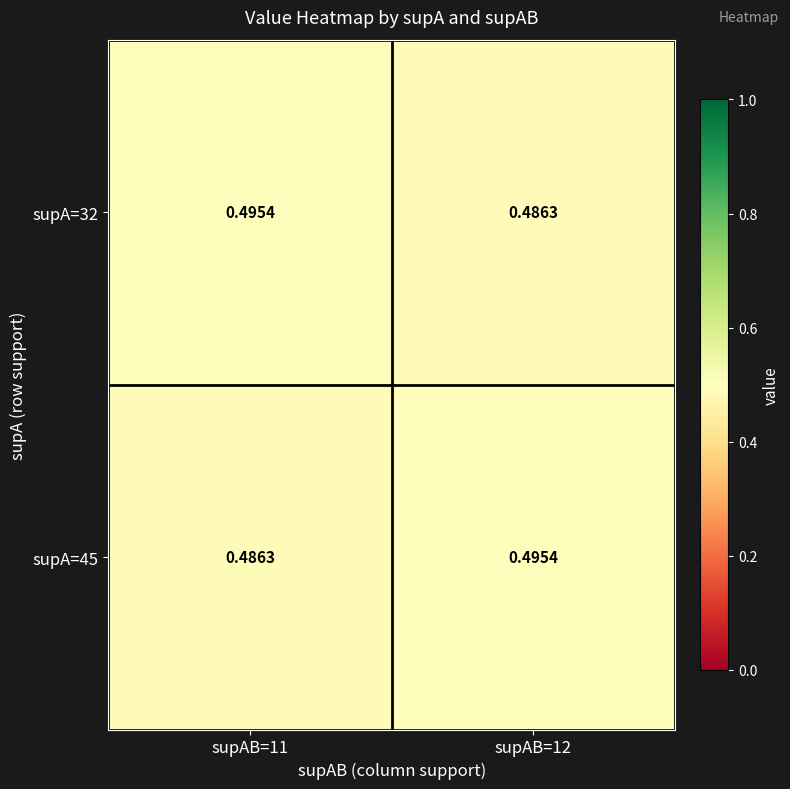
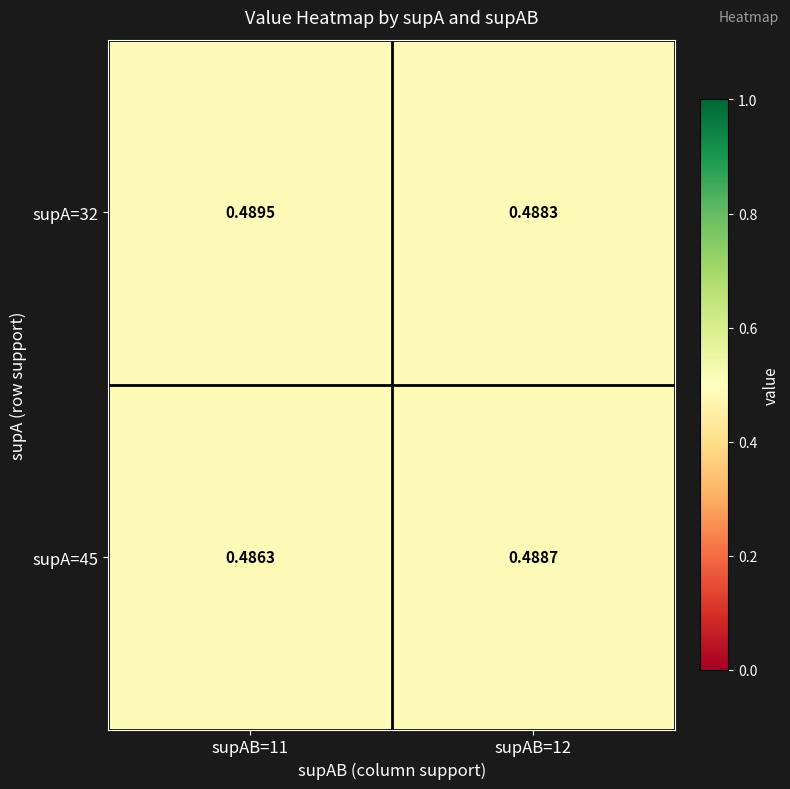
supA=32, supAB=11: 0.4954 -> 0.4895
supA=32, supAB=12: 0.4863 -> 0.4883
supA=45, supAB=12: 0.4954 -> 0.4887
